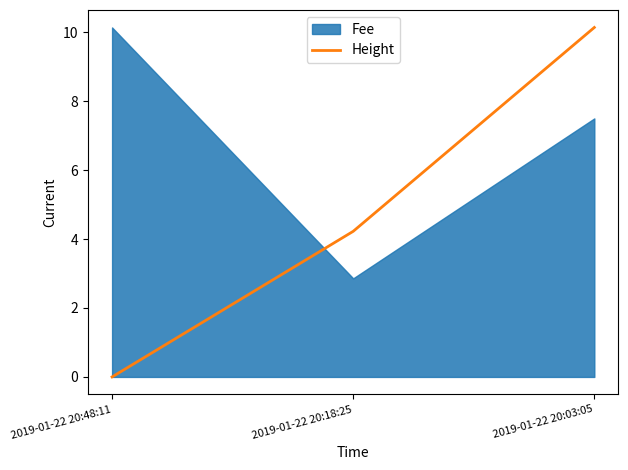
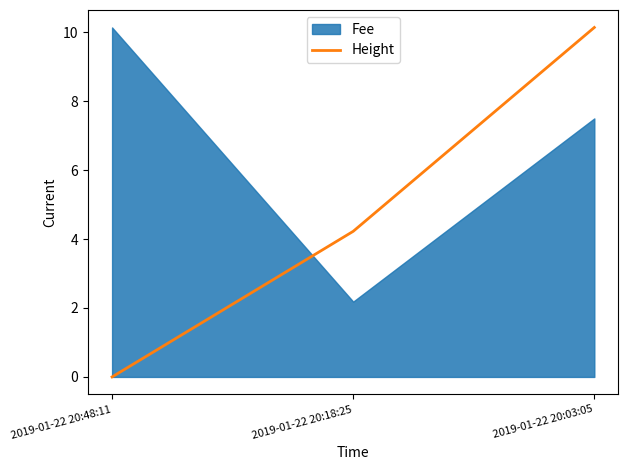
Fee, 2019-01-22 20:18:25: 2.9 -> 2.2
